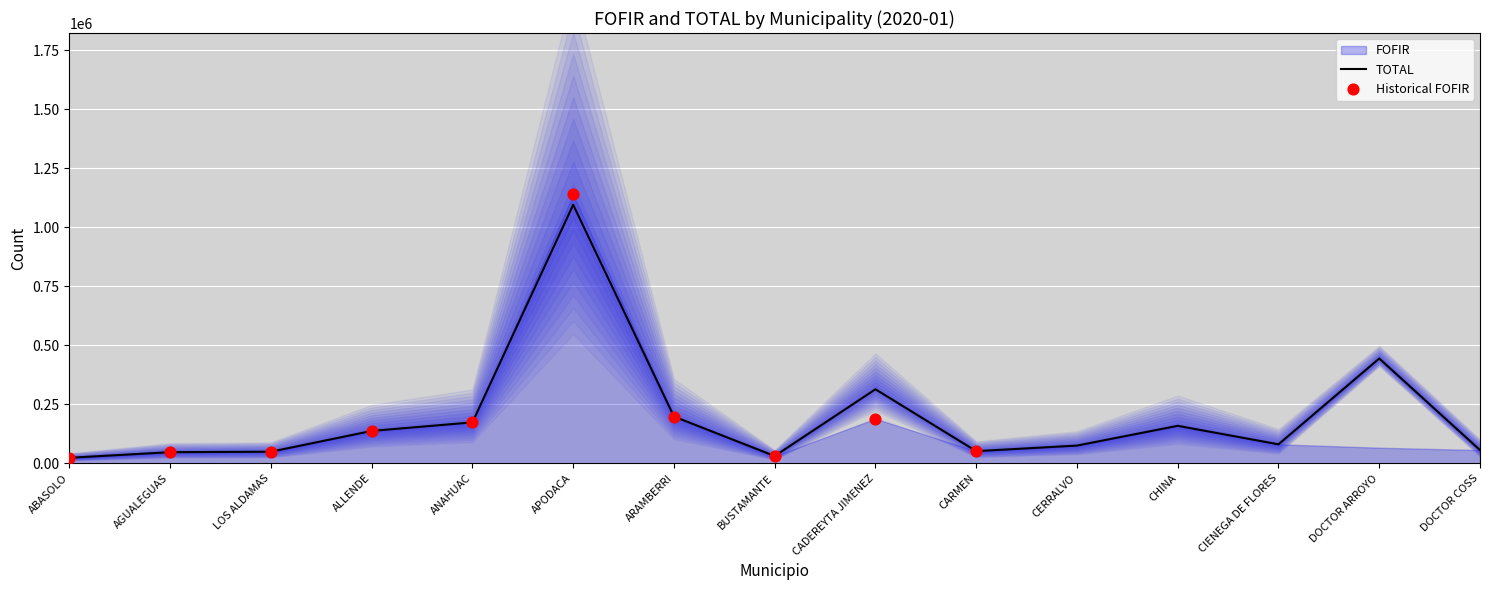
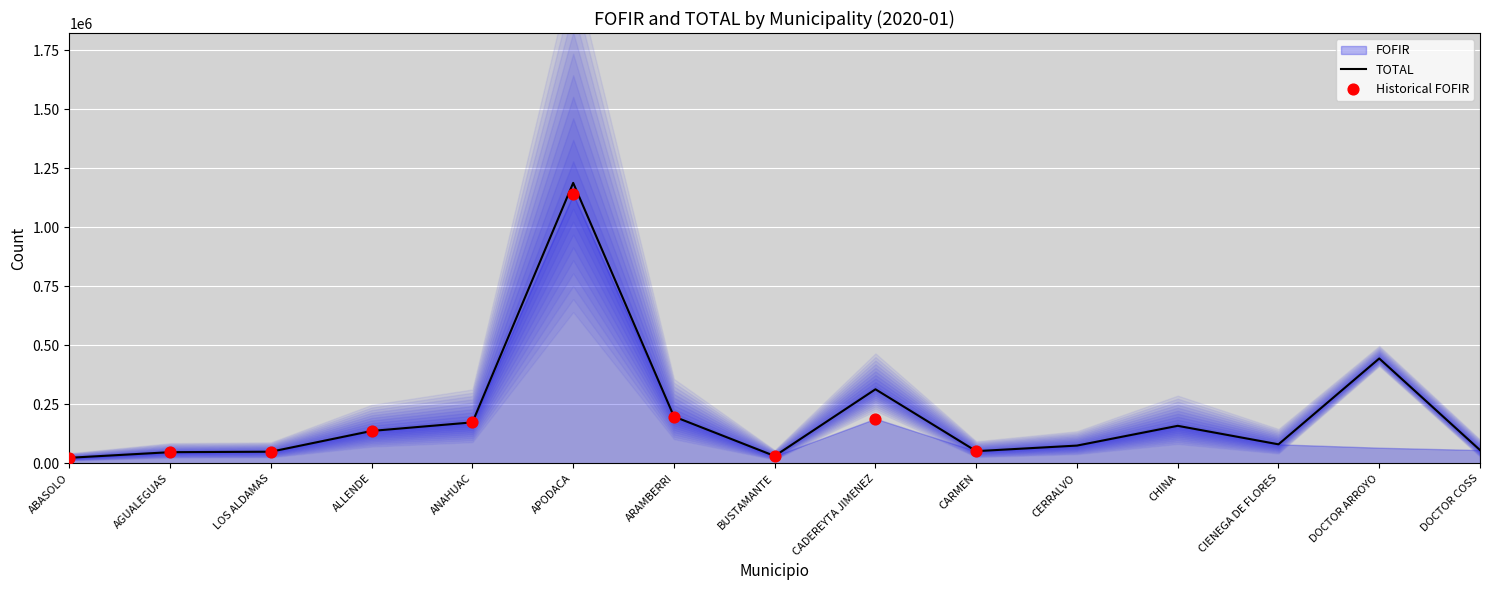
TOTAL, APODACA: 1100000 -> 1190000
